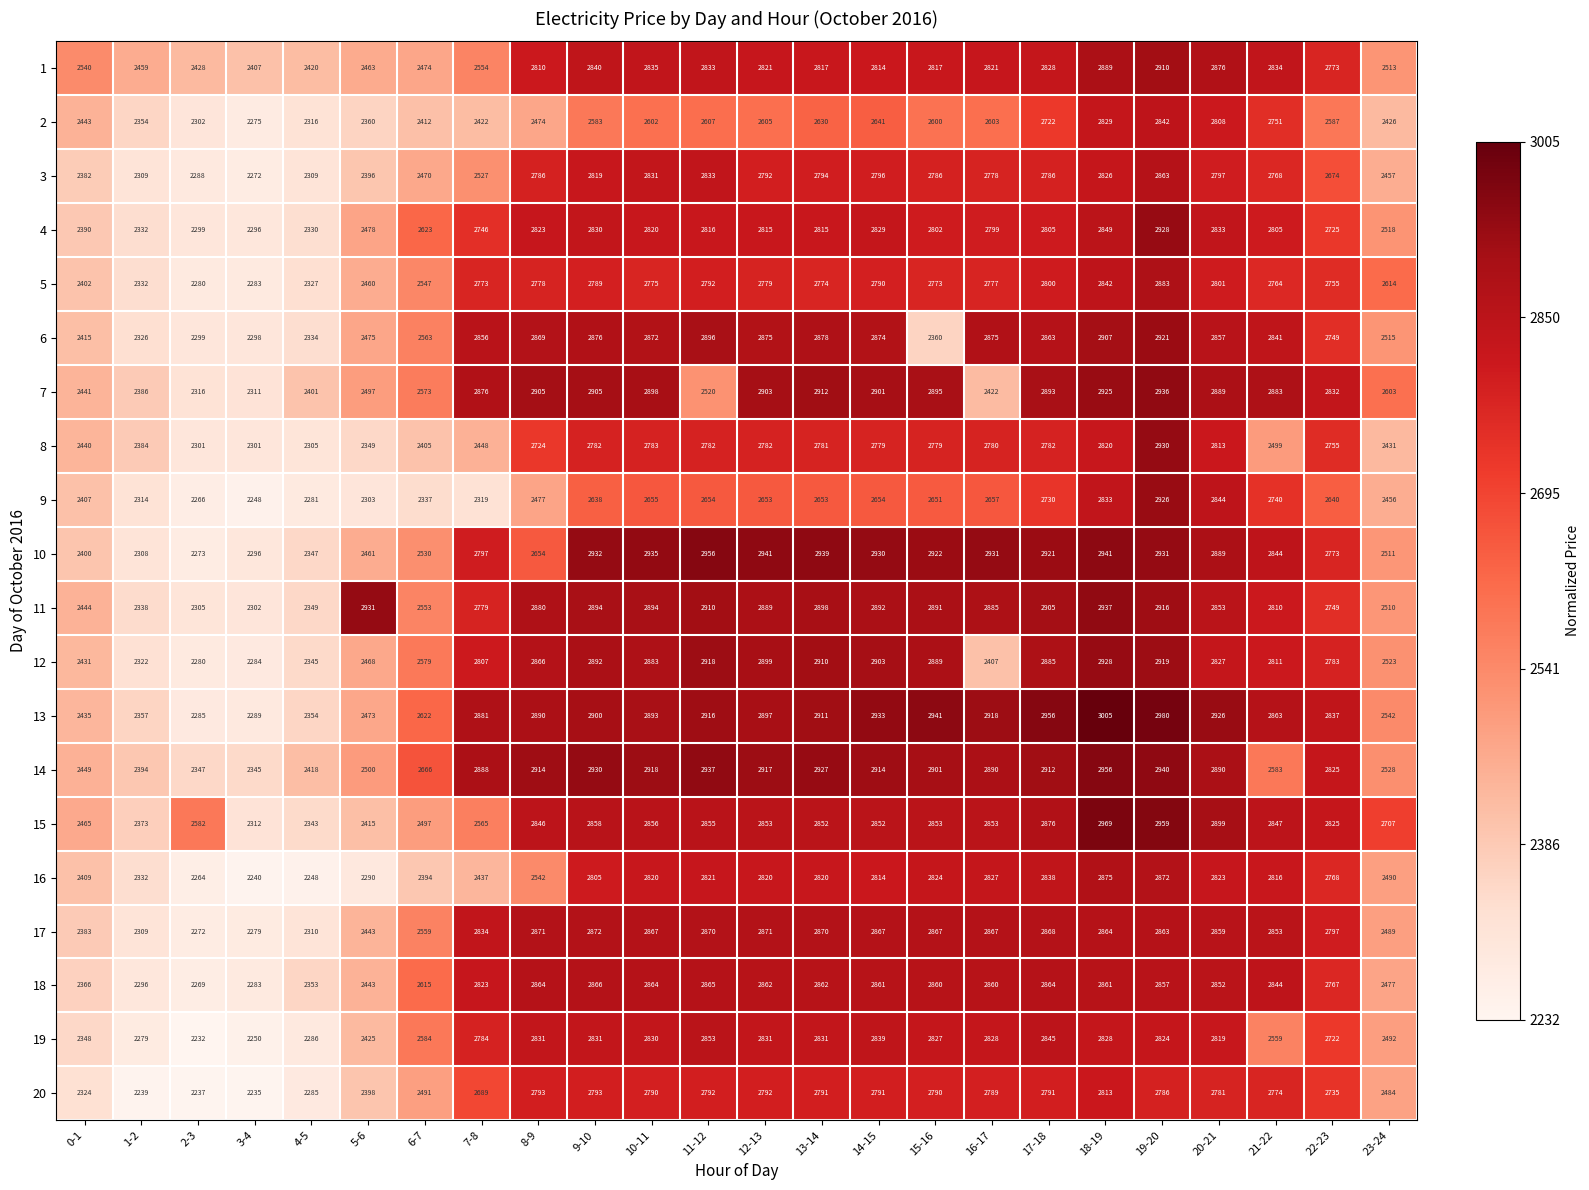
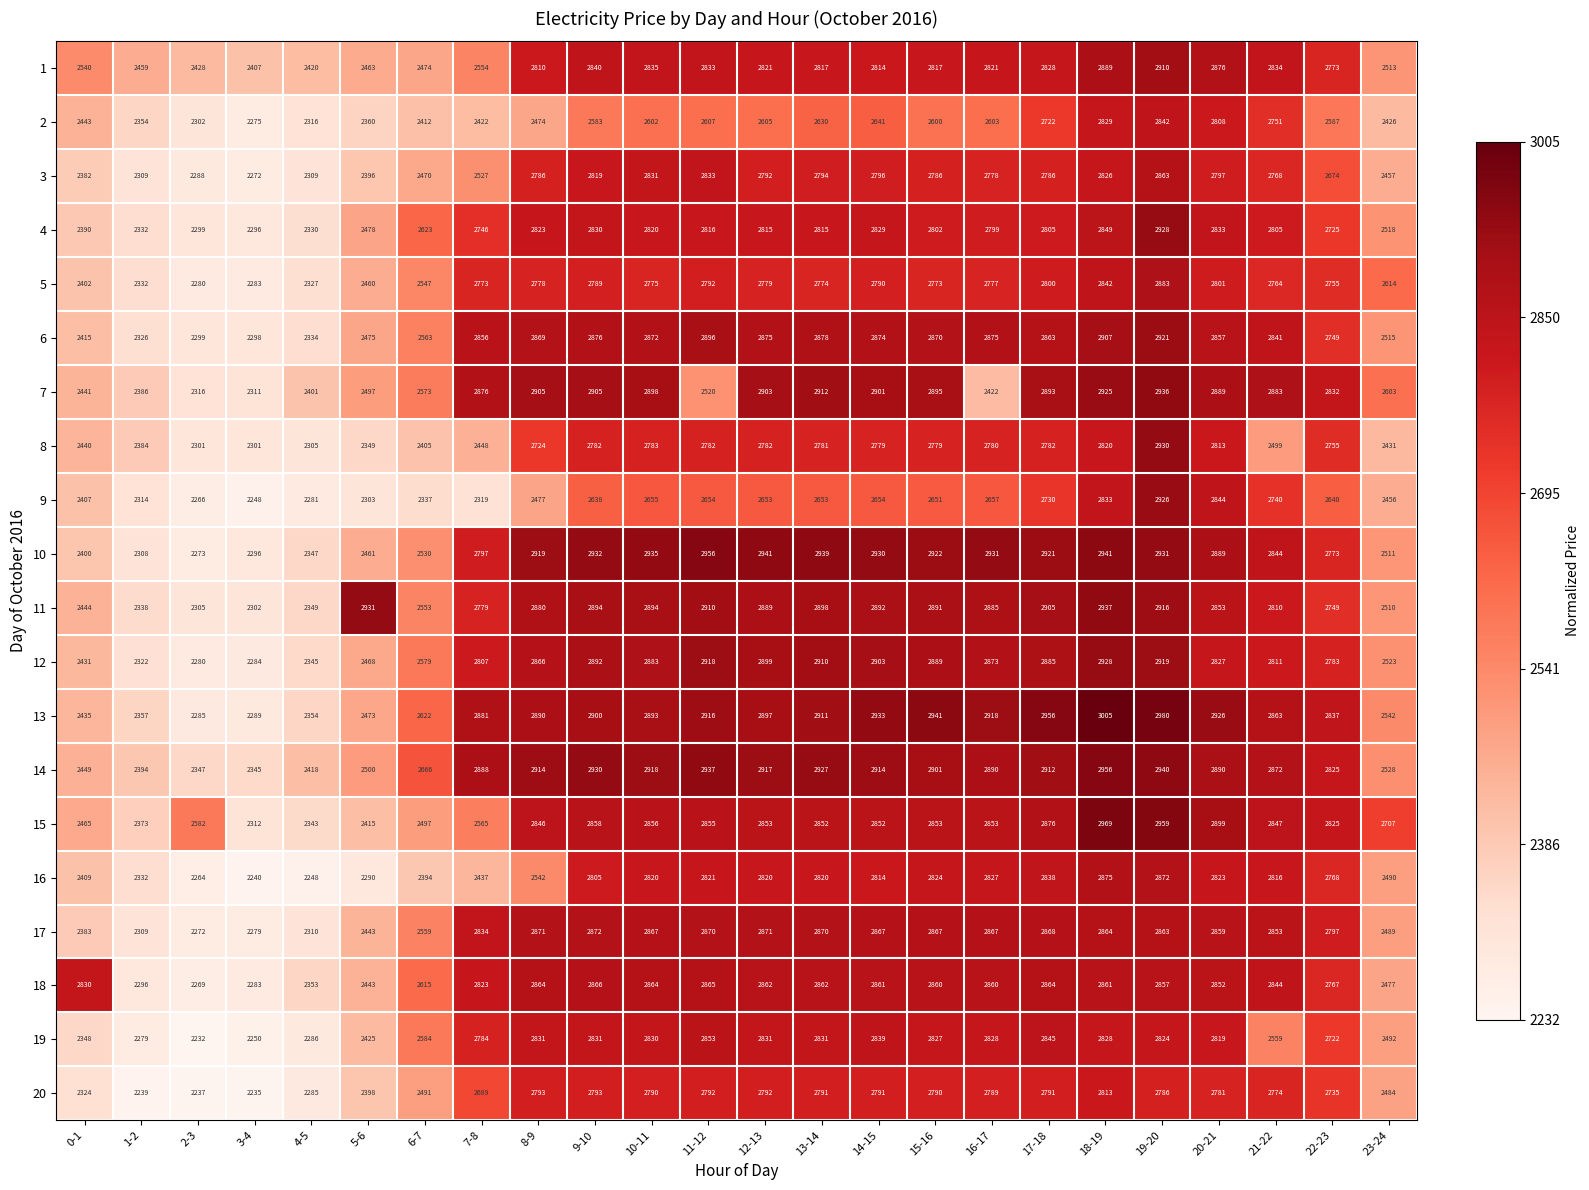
6, 15-16: 2360 -> 2870
10, 8-9: 2654 -> 2919
12, 16-17: 2407 -> 2873
14, 21-22: 2583 -> 2872
18, 0-1: 2366 -> 2830
